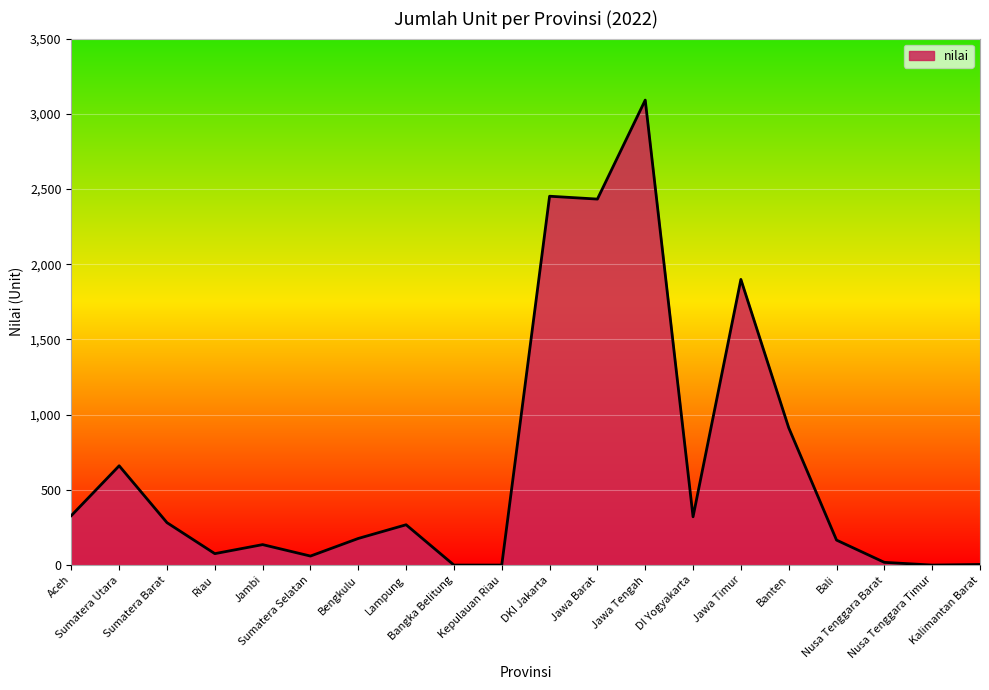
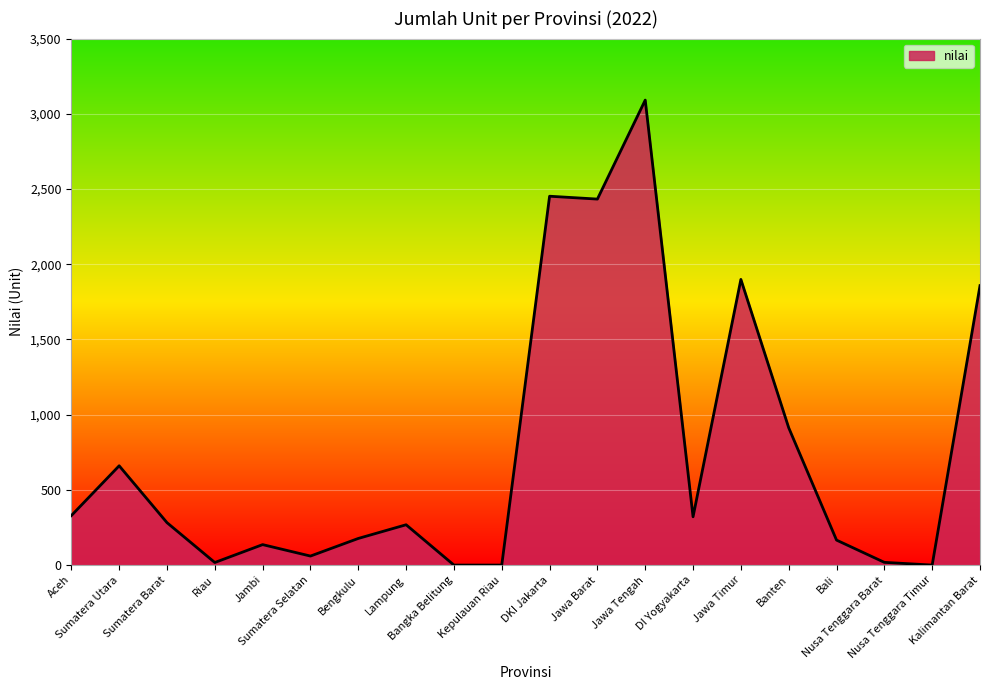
Riau: 80 -> 20
Kalimantan Barat: 0 -> 1,860
